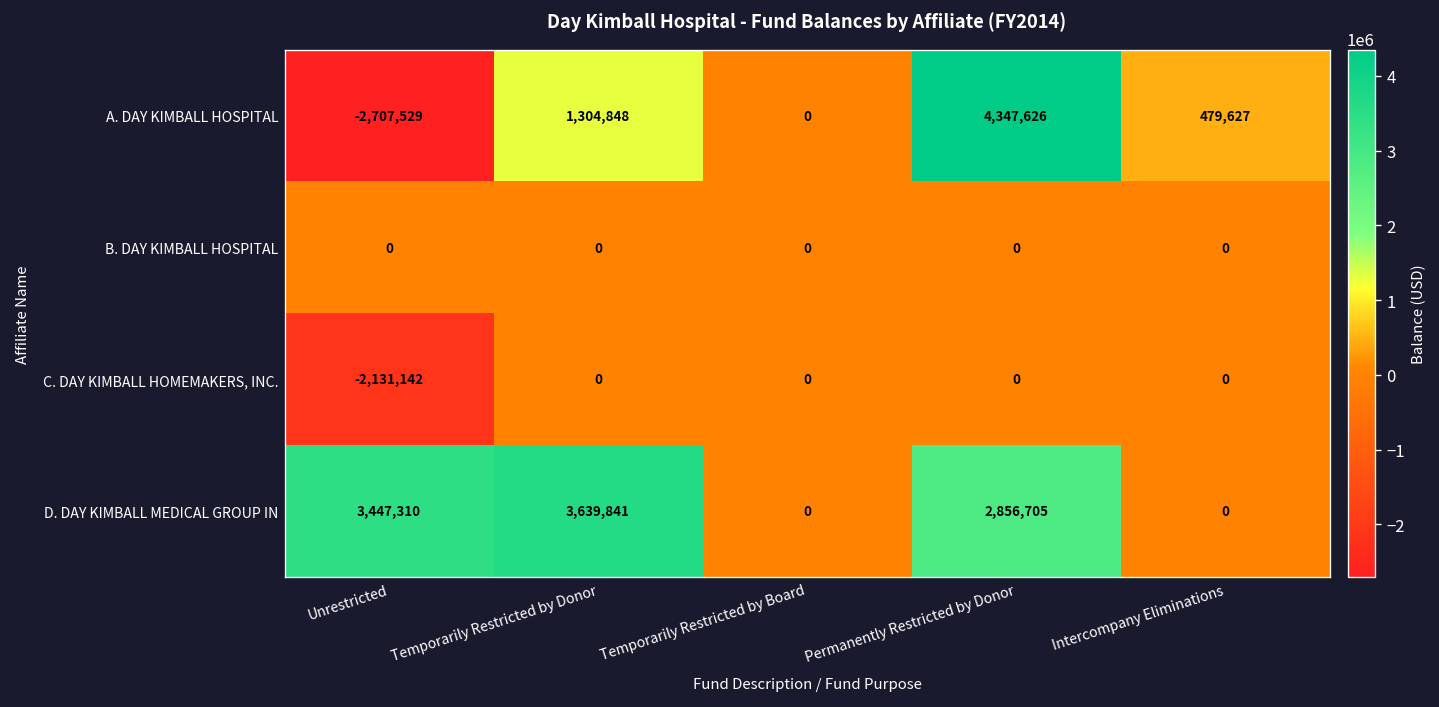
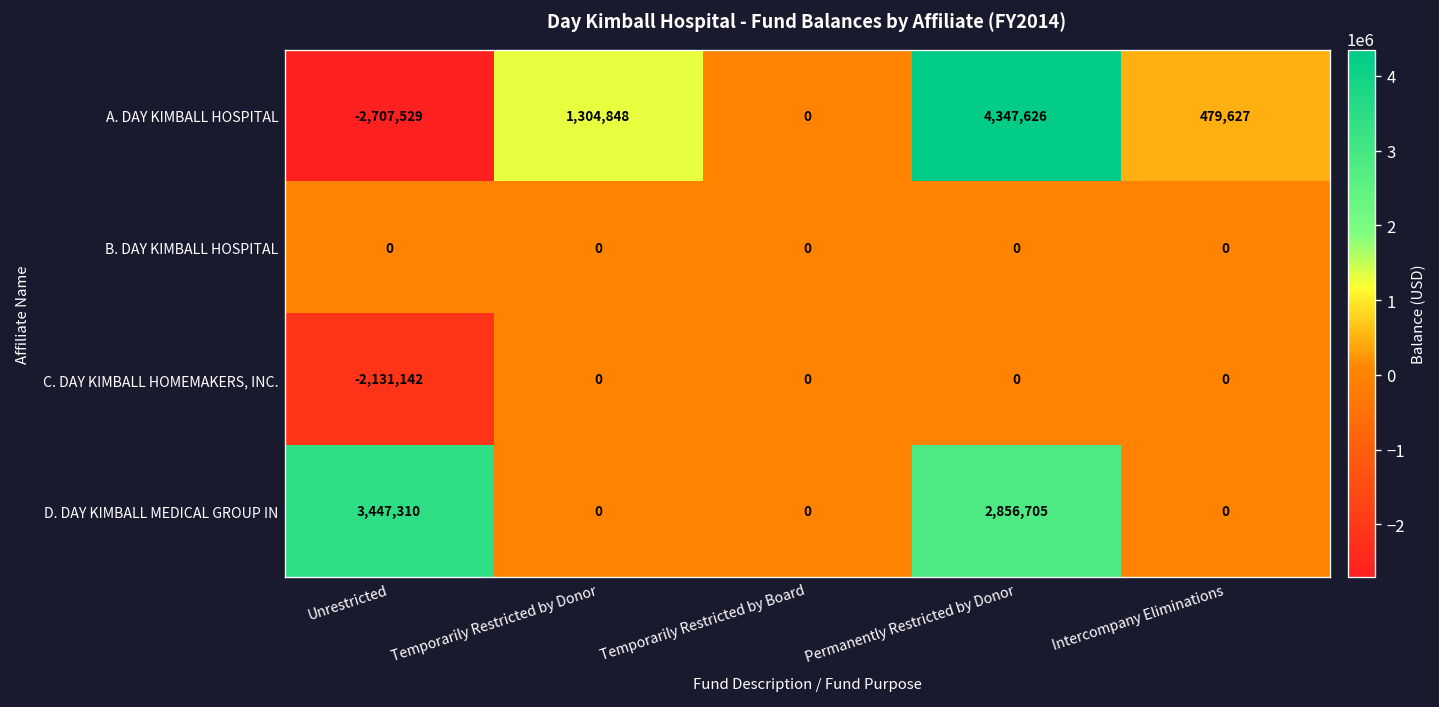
D. DAY KIMBALL MEDICAL GROUP IN, Temporarily Restricted by Donor: 3,639,841 -> 0
